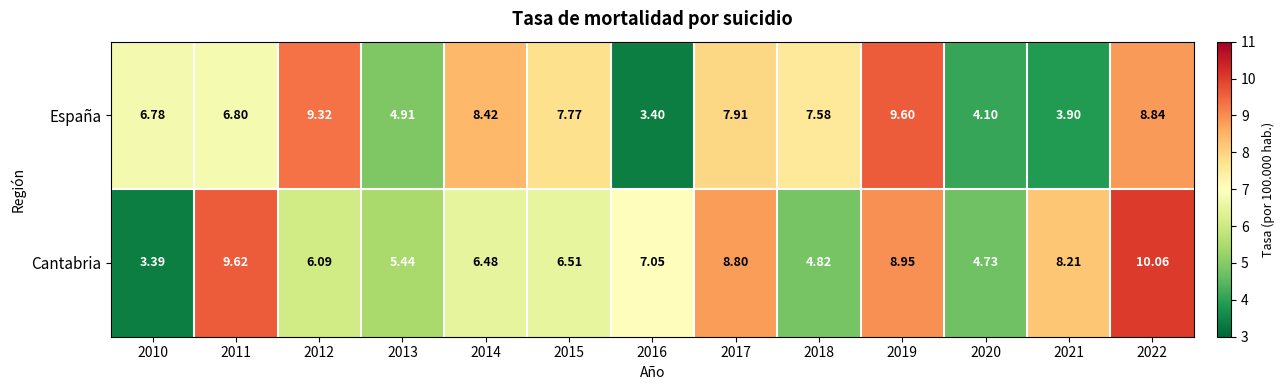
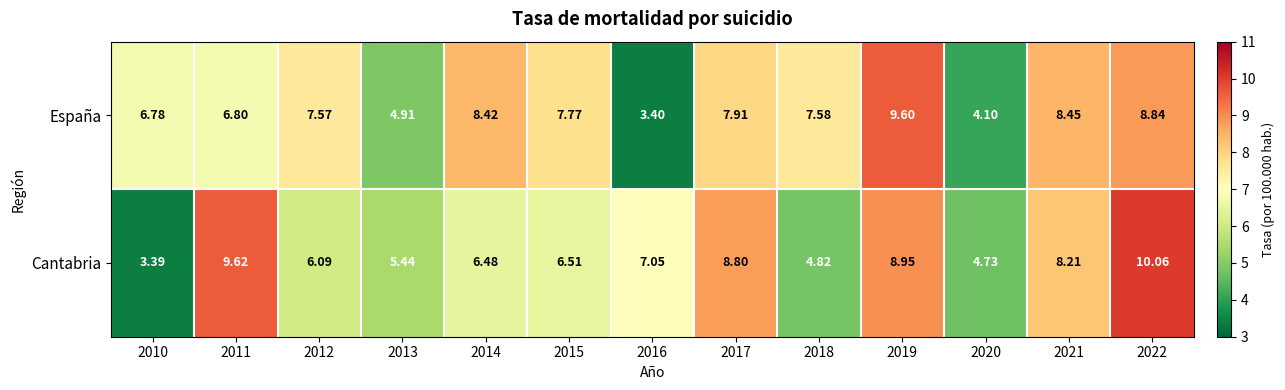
España, 2012: 9.32 -> 7.57
España, 2021: 3.90 -> 8.45
